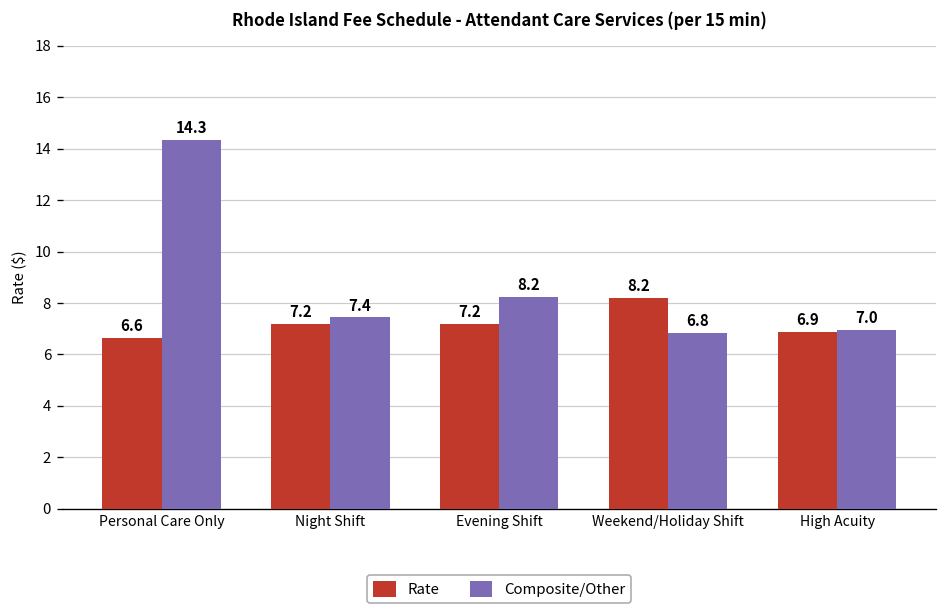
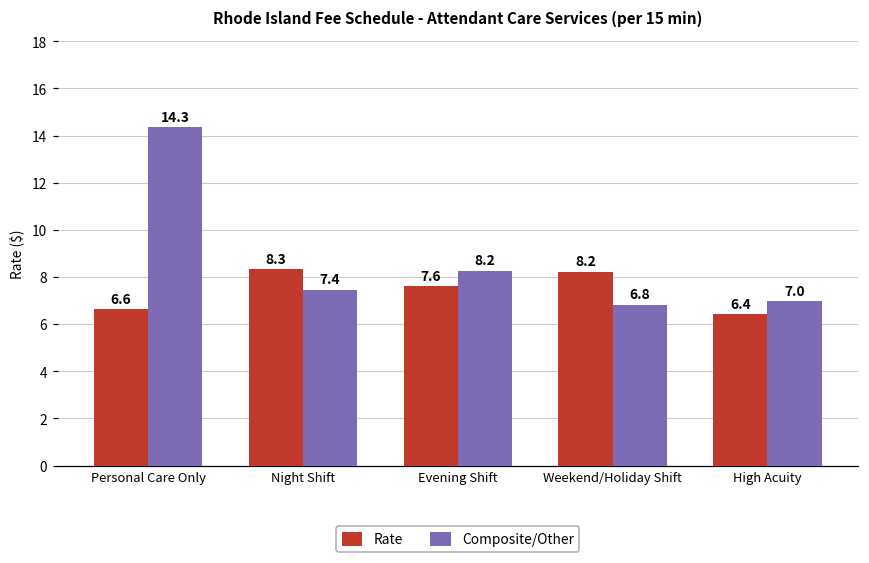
Rate, Night Shift: 7.2 -> 8.3
Rate, Evening Shift: 7.2 -> 7.6
Rate, High Acuity: 6.9 -> 6.4
